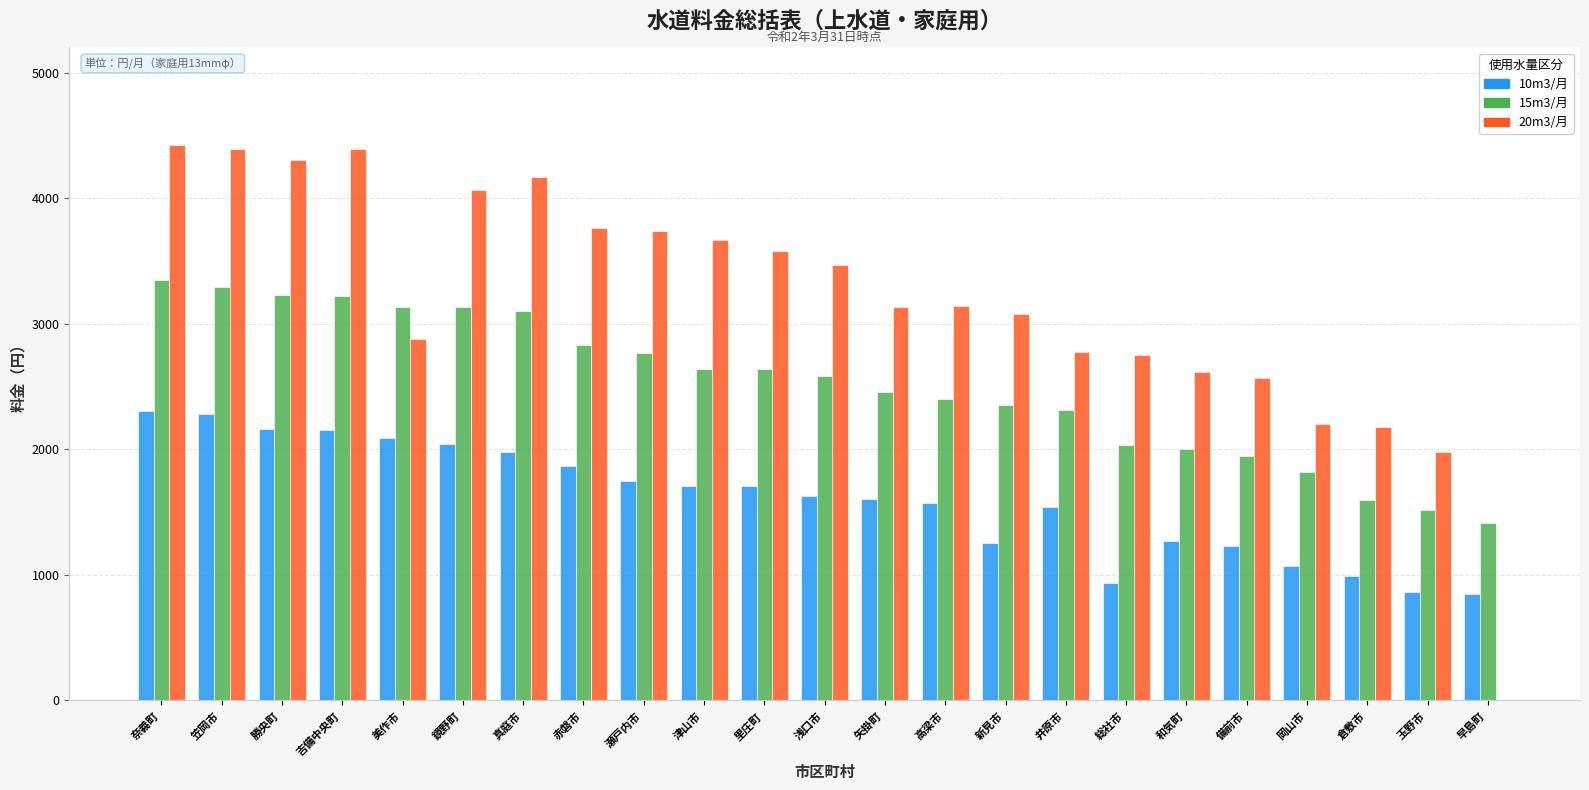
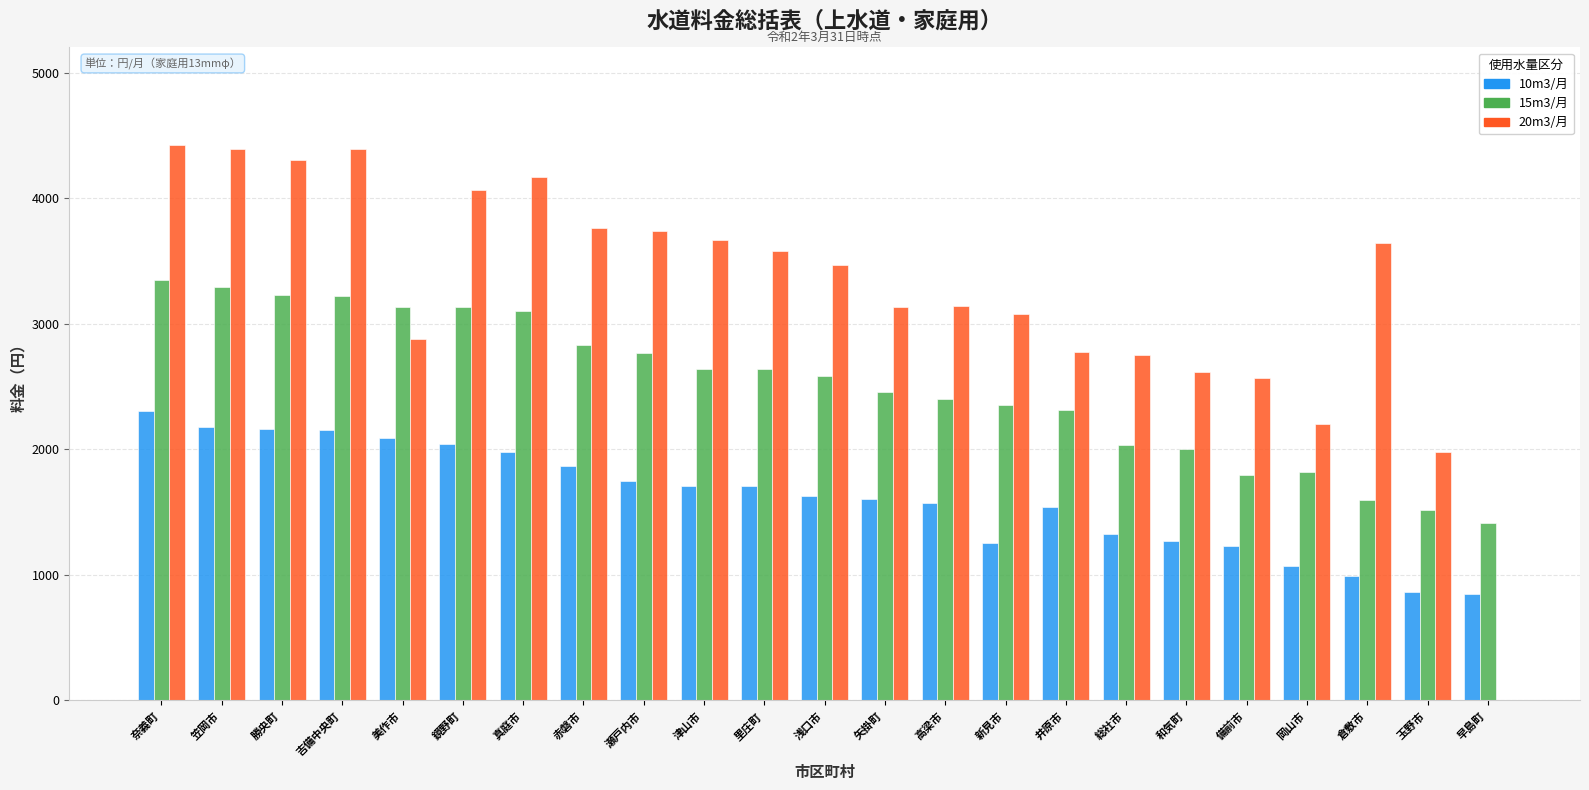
10m3/月, 笠岡市: 2280 -> 2180
10m3/月, 総社市: 940 -> 1320
15m3/月, 備前市: 1940 -> 1800
20m3/月, 倉敷市: 2180 -> 3650
